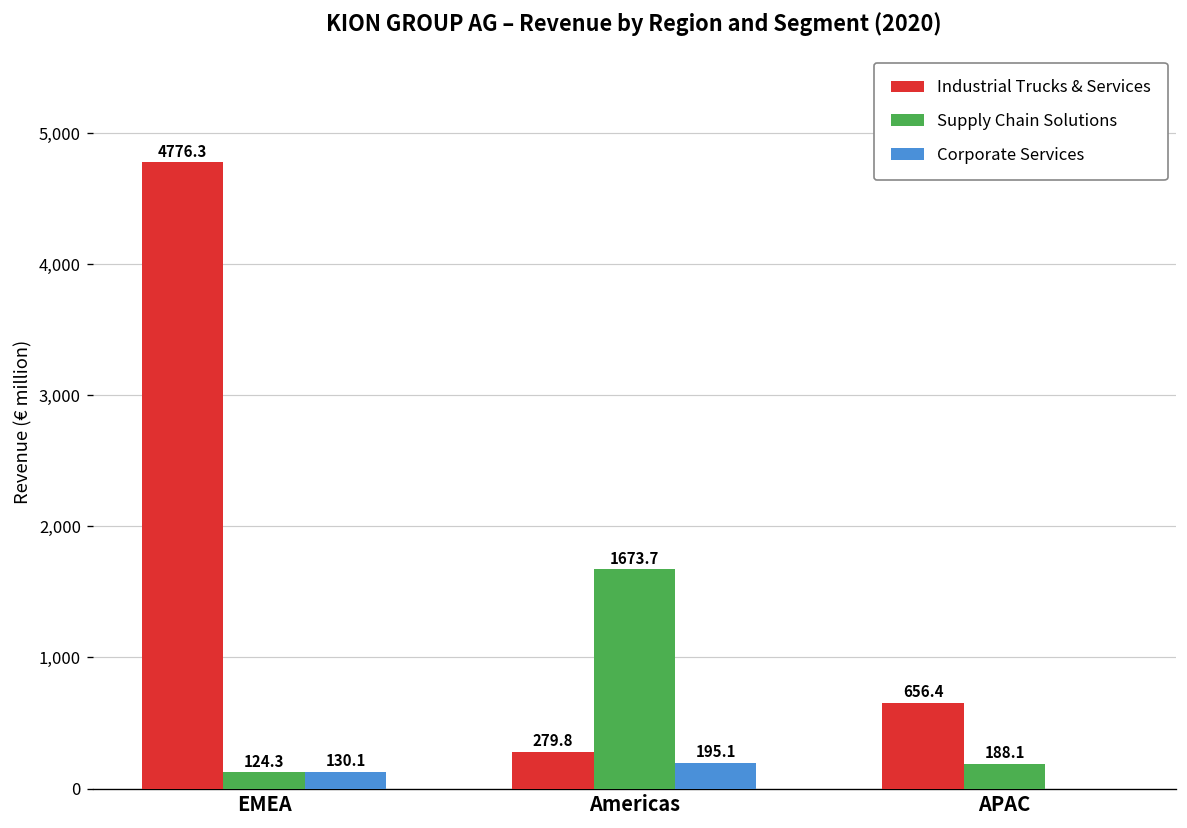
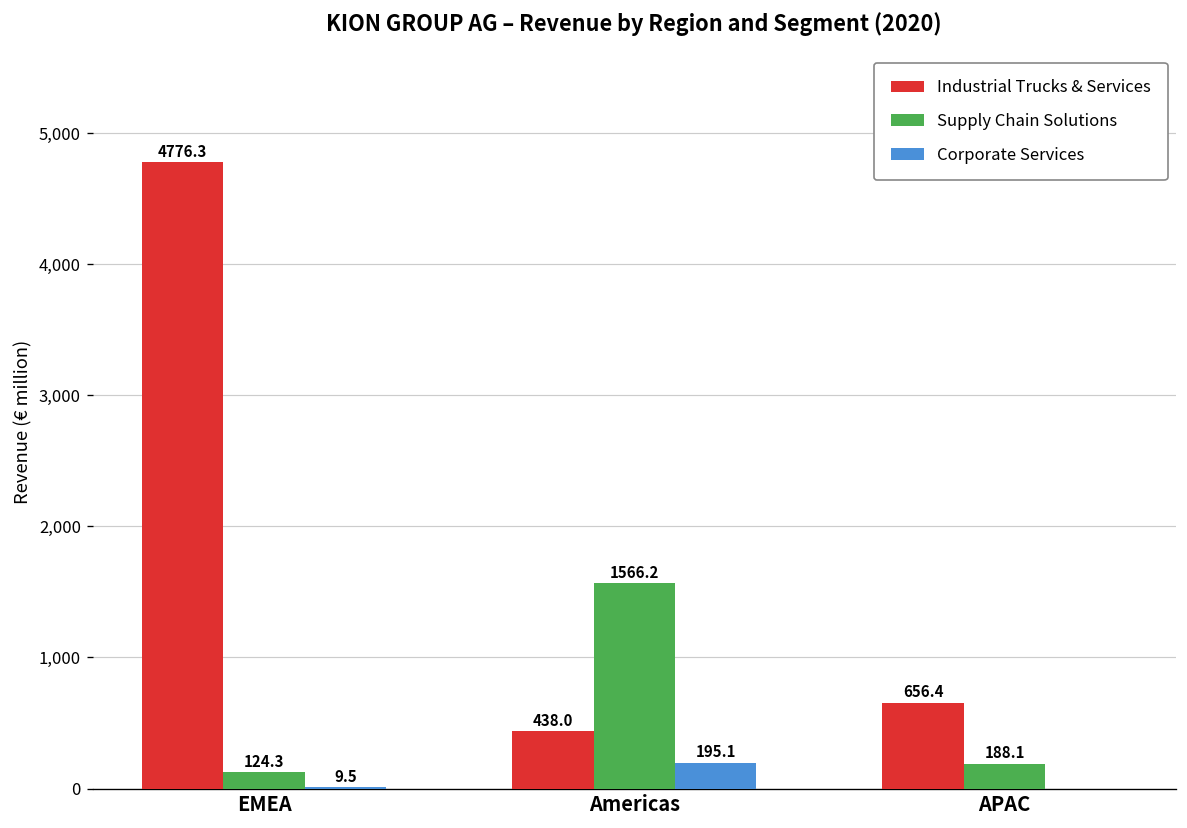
Corporate Services, EMEA: 130.1 -> 9.5
Industrial Trucks & Services, Americas: 279.8 -> 438.0
Supply Chain Solutions, Americas: 1673.7 -> 1566.2
